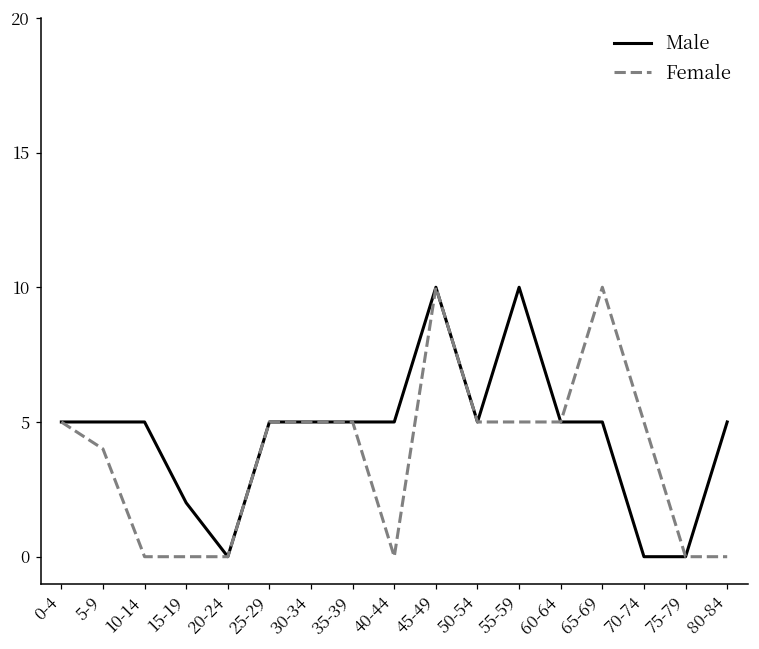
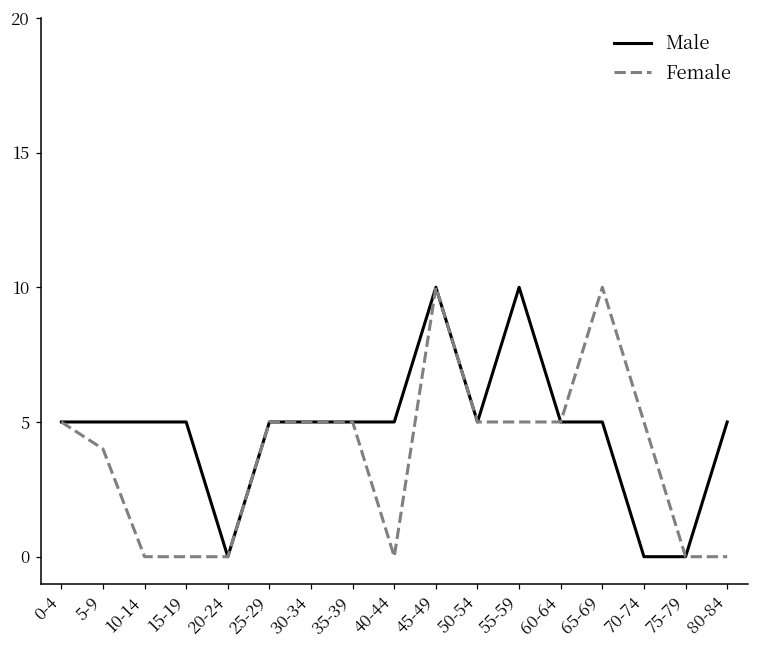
Male, 15-19: 2 -> 5
